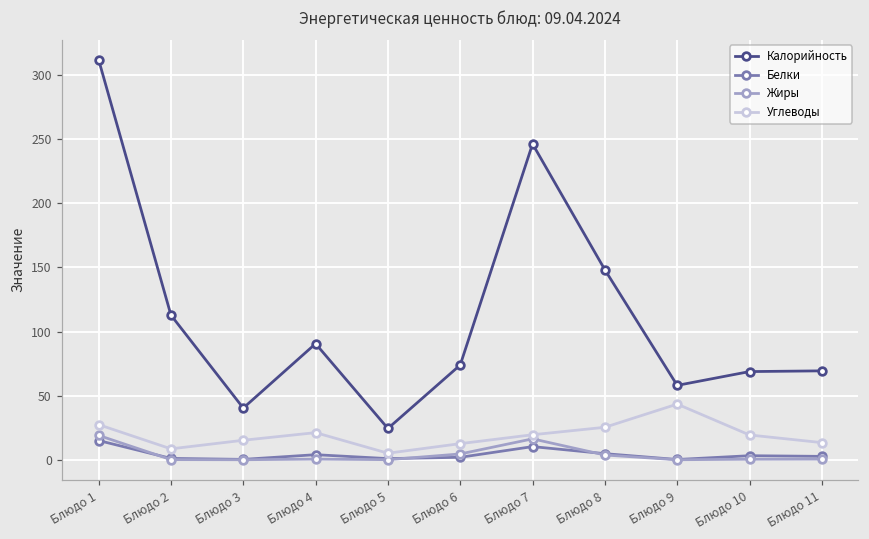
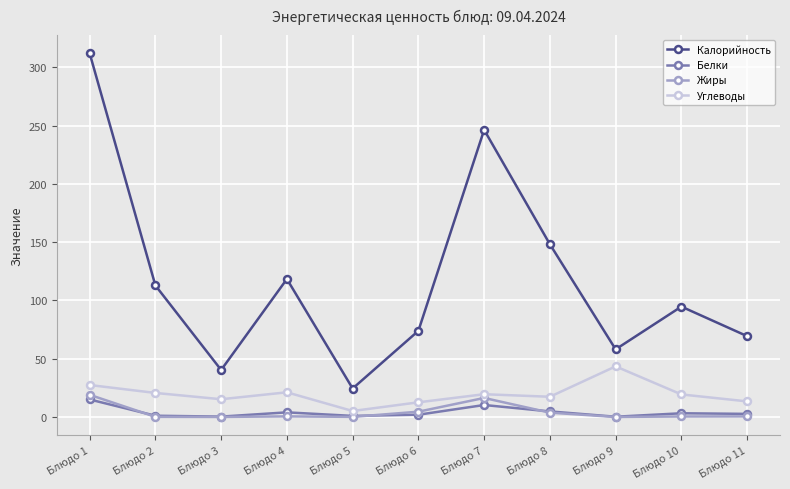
Углеводы, Блюдо 2: 9 -> 21
Калорийность, Блюдо 4: 91 -> 118
Углеводы, Блюдо 8: 25 -> 17
Калорийность, Блюдо 10: 69 -> 95
